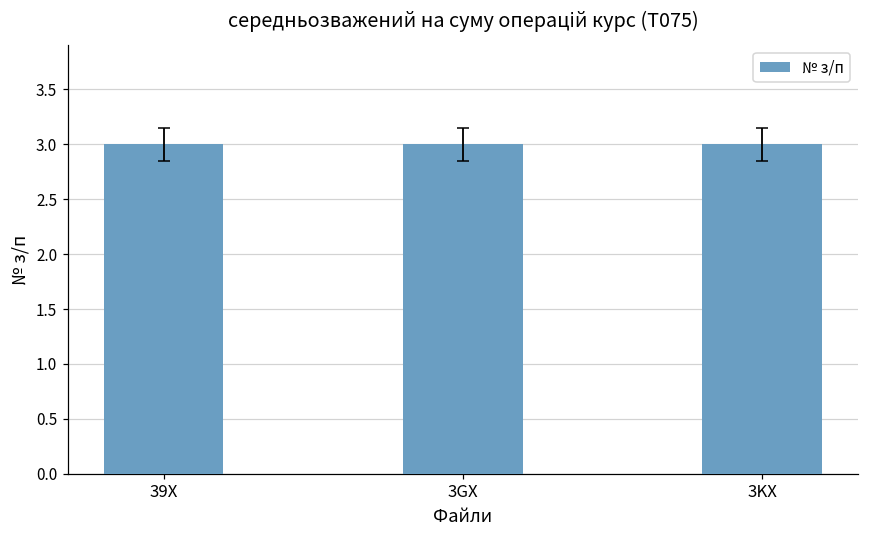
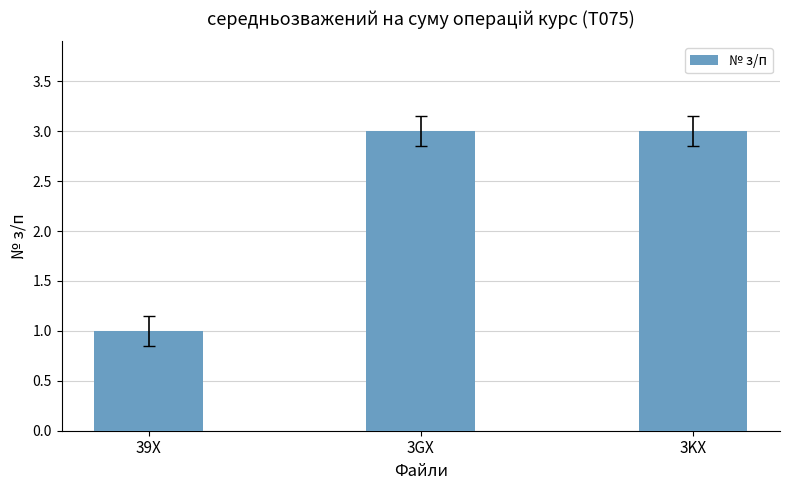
№ з/п, 39X: 3 -> 1
